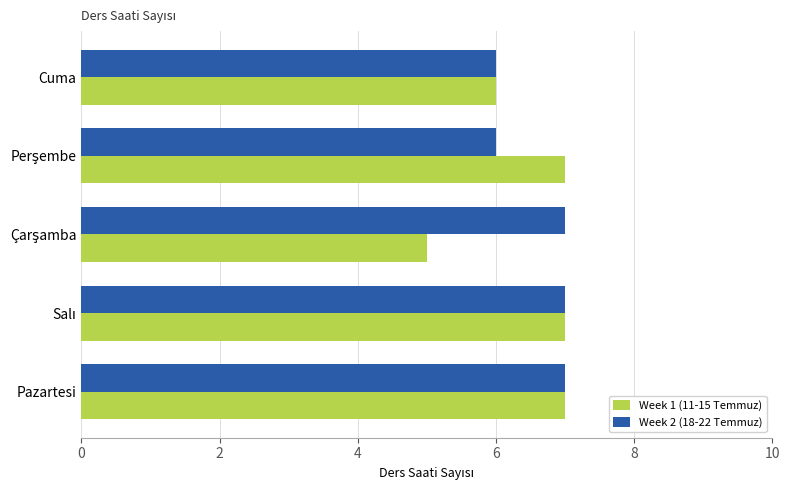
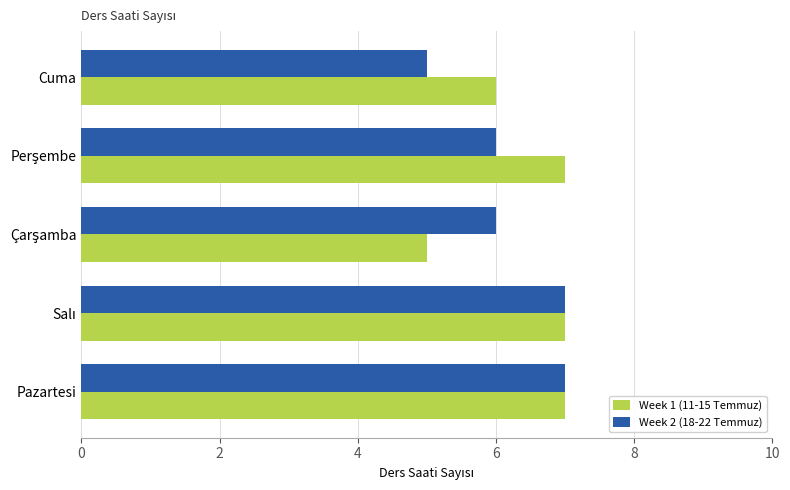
Week 2 (18-22 Temmuz), Cuma: 6 -> 5
Week 2 (18-22 Temmuz), Çarşamba: 7 -> 6
